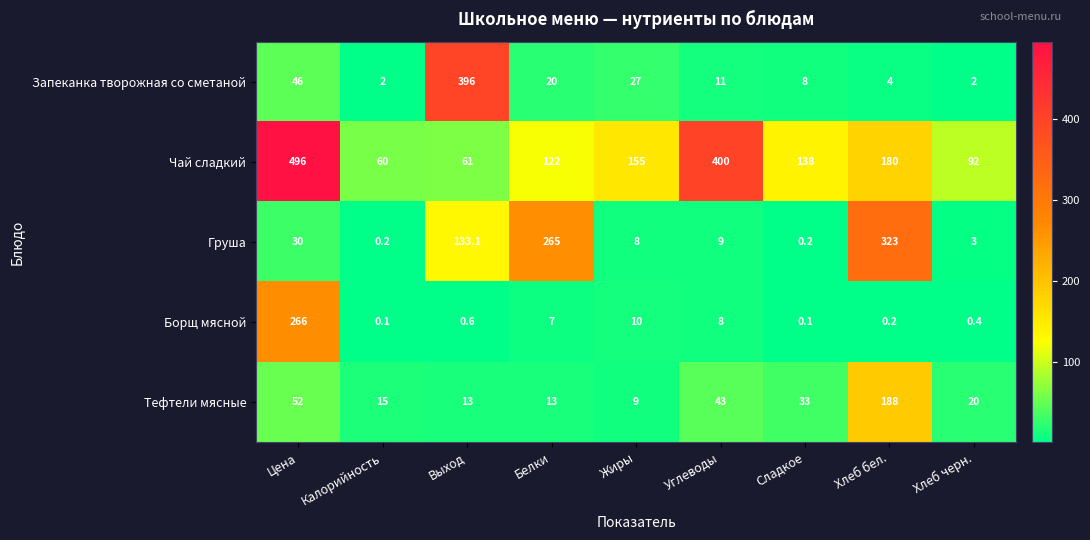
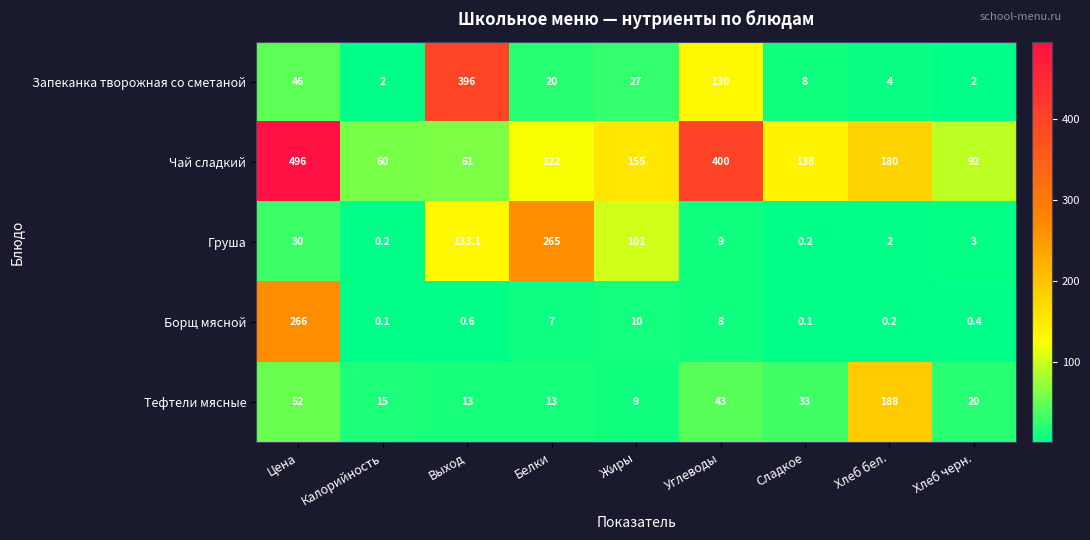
Запеканка творожная со сметаной, Углеводы: 11 -> 130
Груша, Жиры: 8 -> 101
Груша, Хлеб бел.: 323 -> 2
